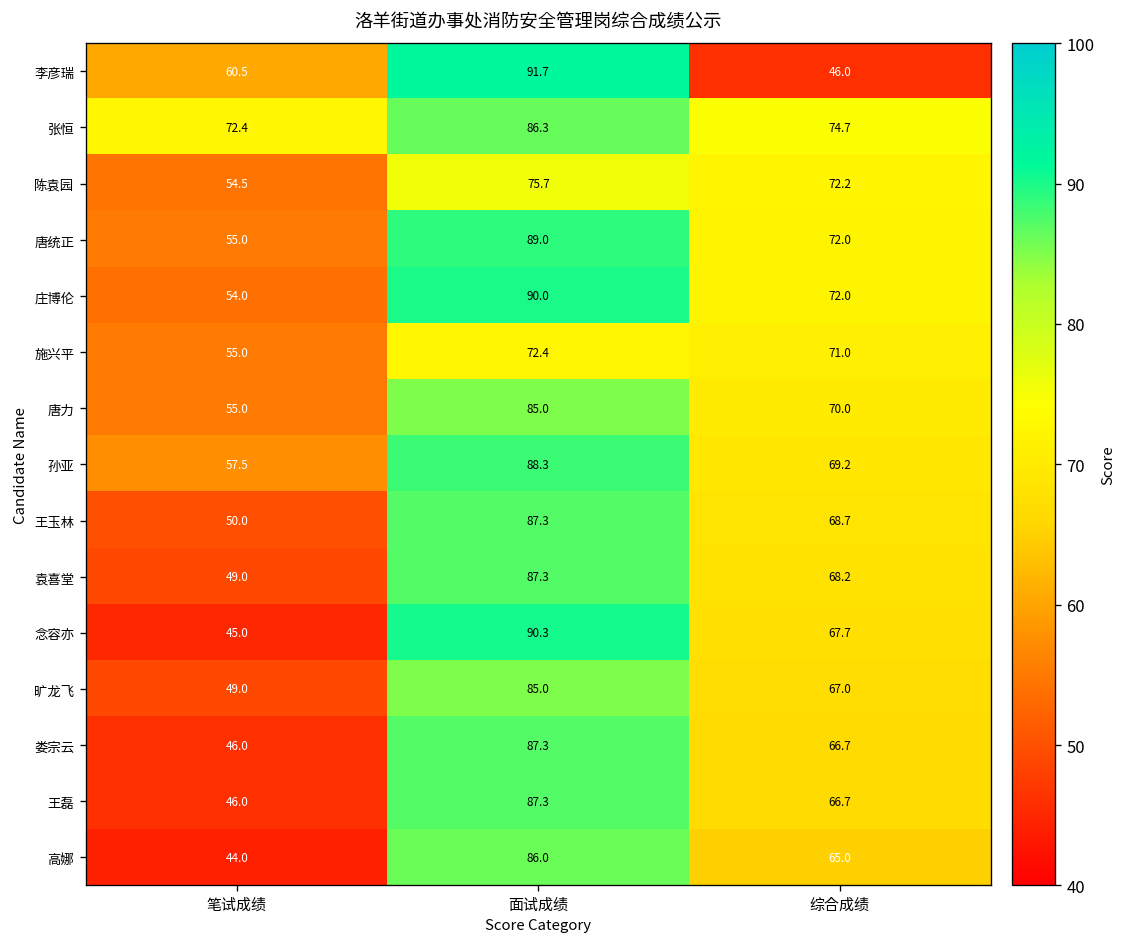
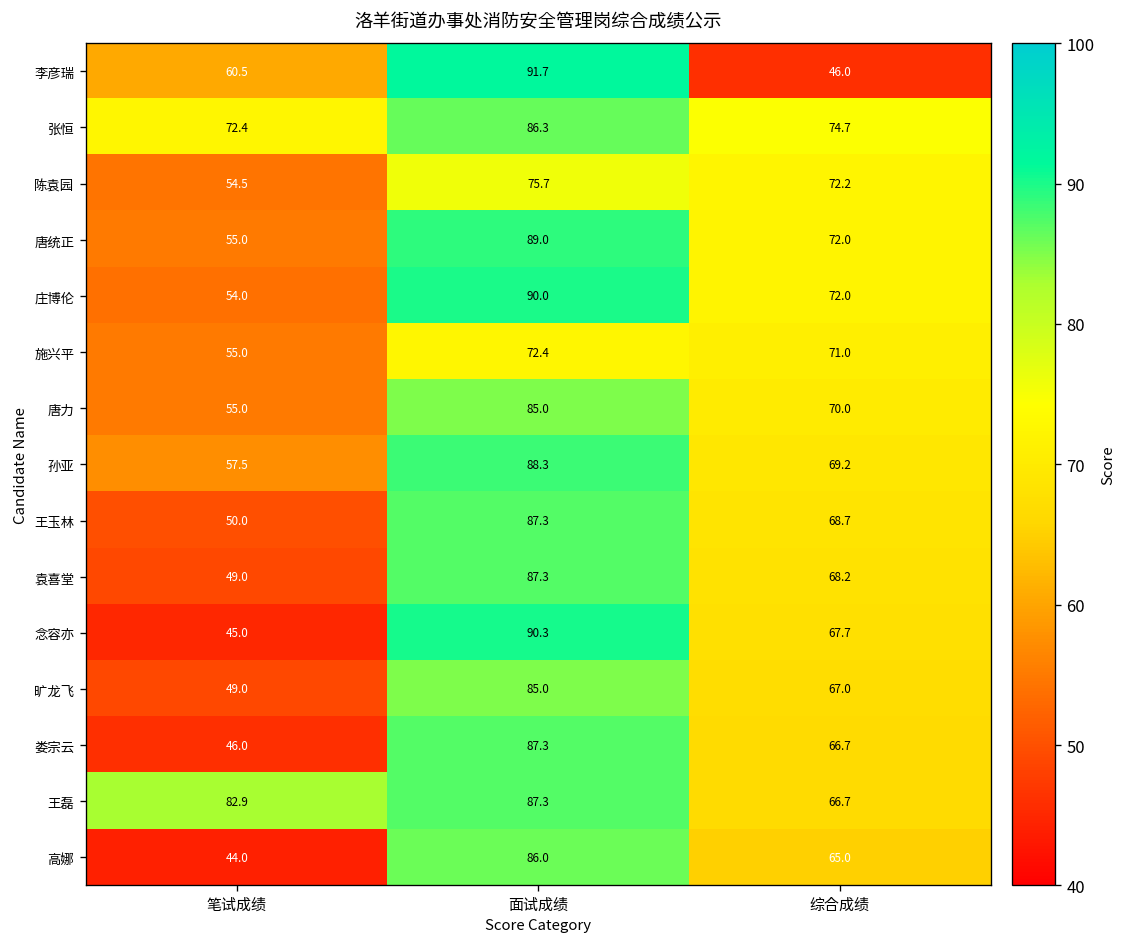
王磊, 笔试成绩: 46.0 -> 82.9
